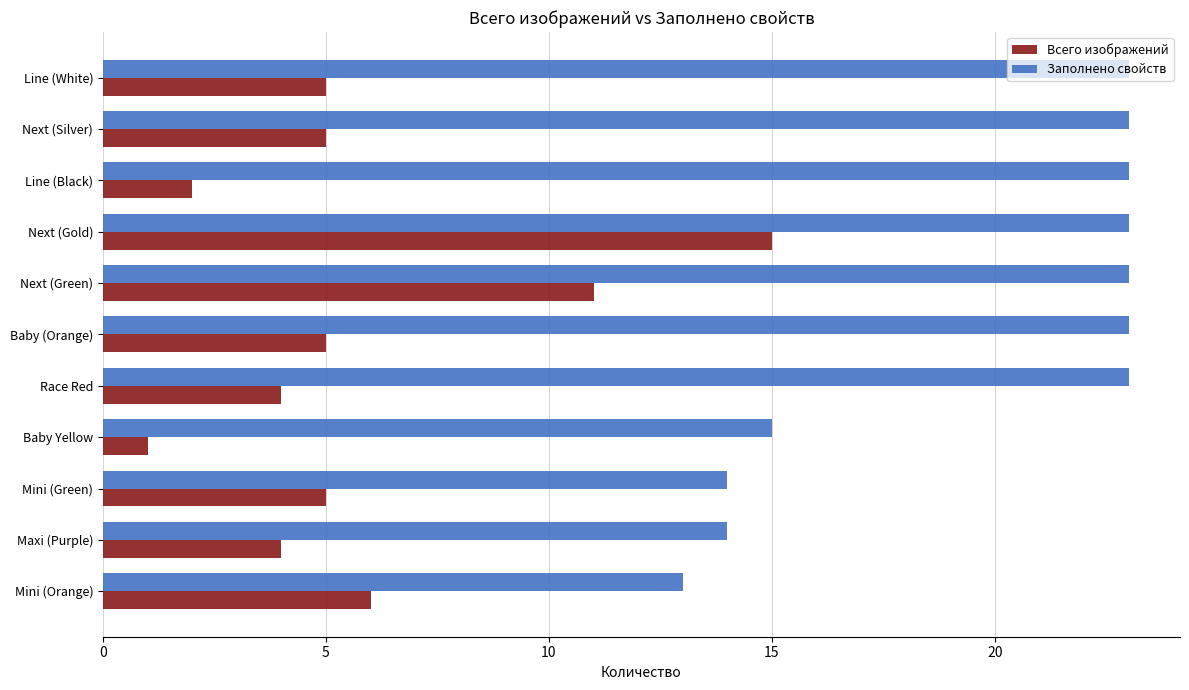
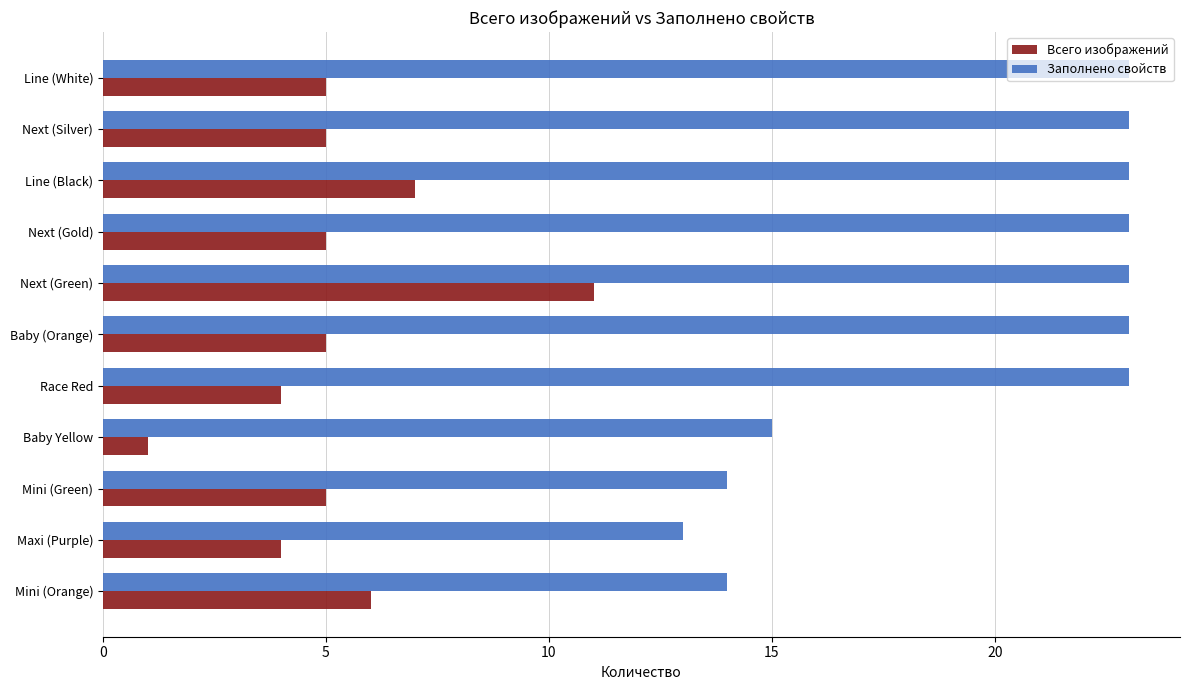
Всего изображений, Line (Black): 2 -> 7
Всего изображений, Next (Gold): 15 -> 5
Заполнено свойств, Maxi (Purple): 14 -> 13
Заполнено свойств, Mini (Orange): 13 -> 14
